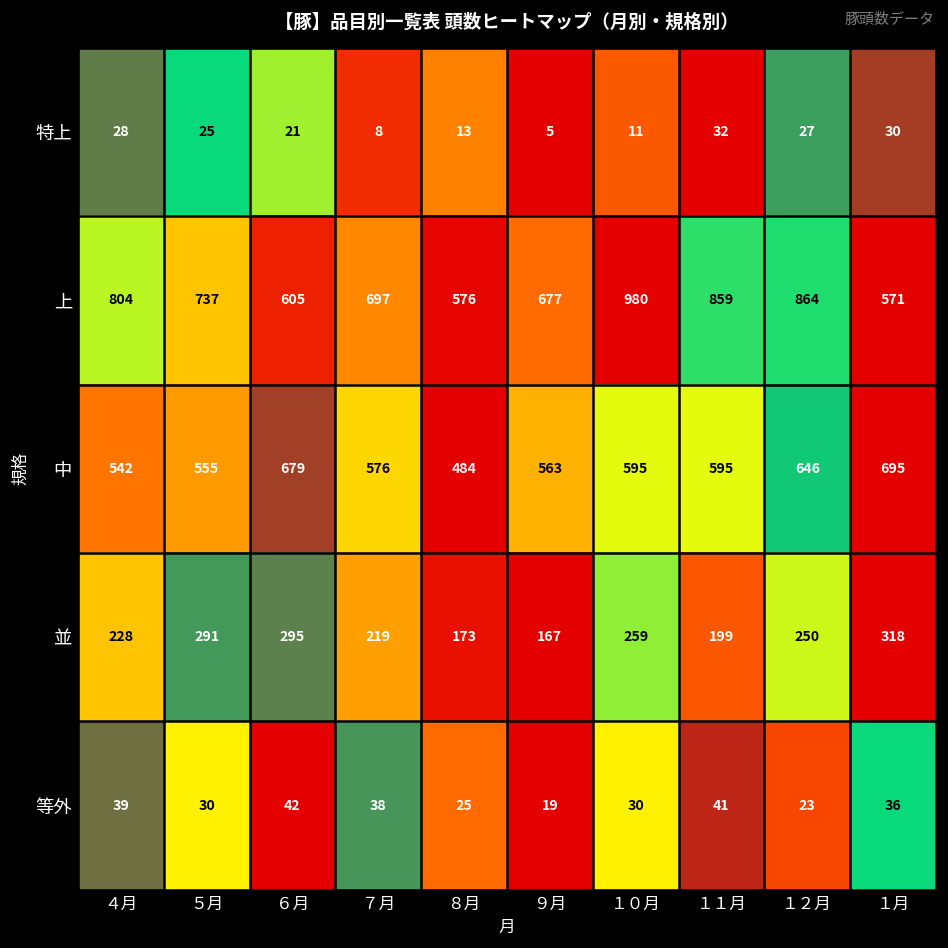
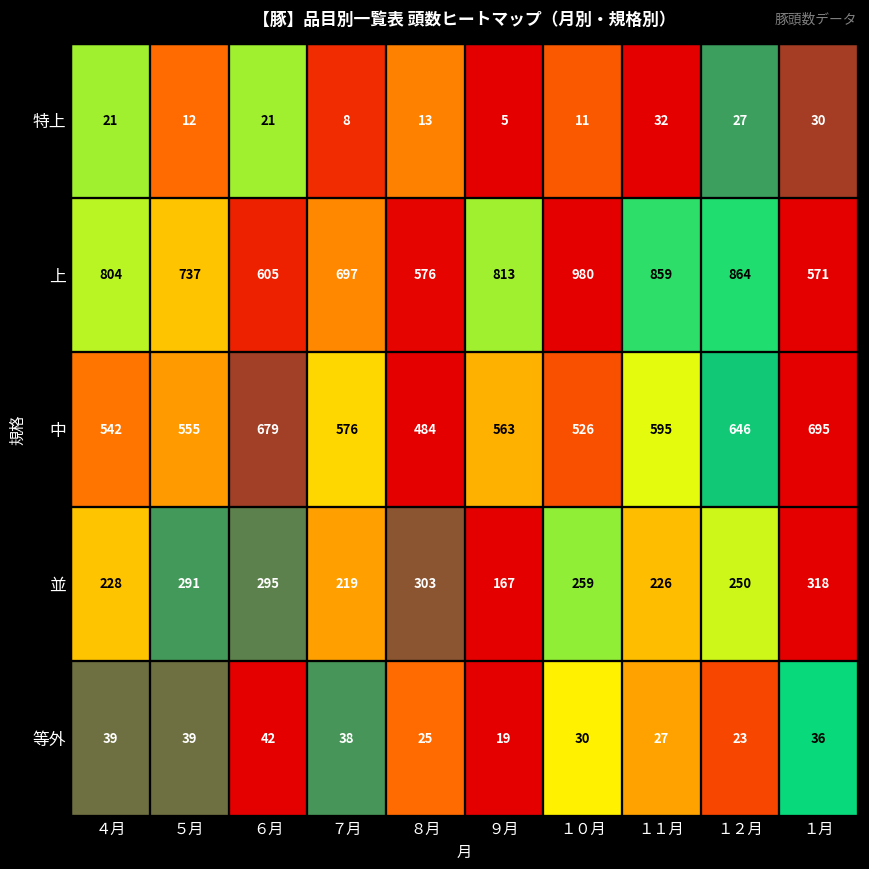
特上, ４月: 28 -> 21
特上, ５月: 25 -> 12
上, ９月: 677 -> 813
中, １０月: 595 -> 526
並, ８月: 173 -> 303
並, １１月: 199 -> 226
等外, ５月: 30 -> 39
等外, １１月: 41 -> 27
